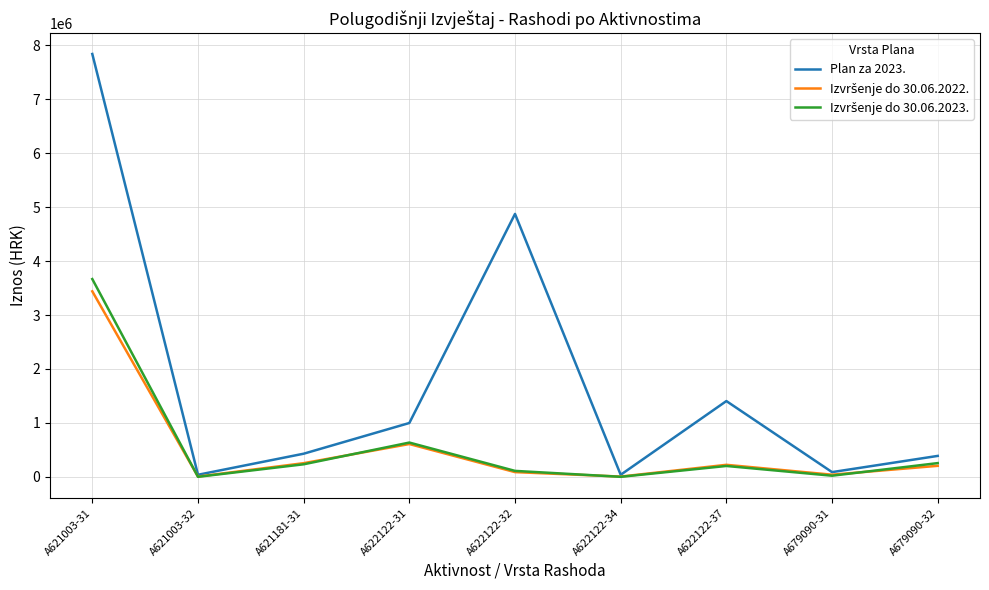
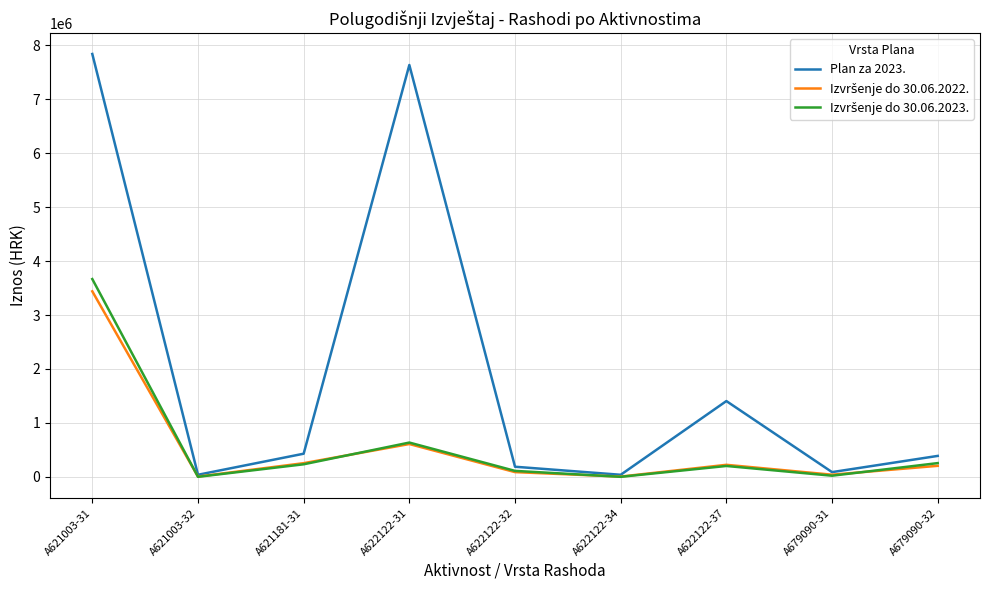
Plan za 2023., A622122-31: 1000000 -> 7600000
Plan za 2023., A622122-32: 4900000 -> 200000
